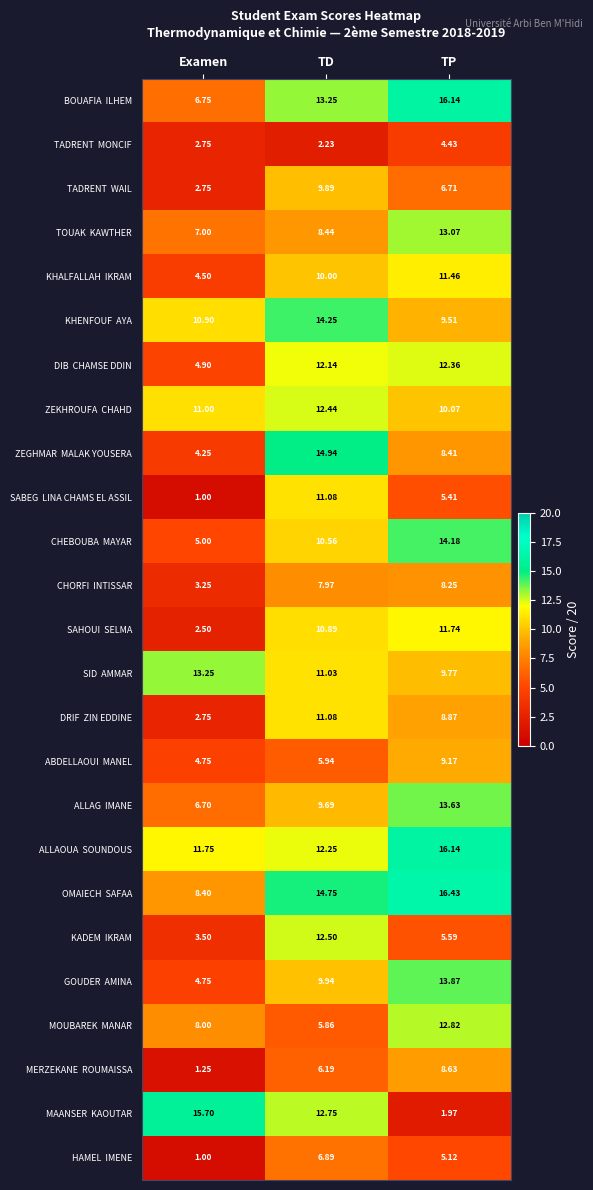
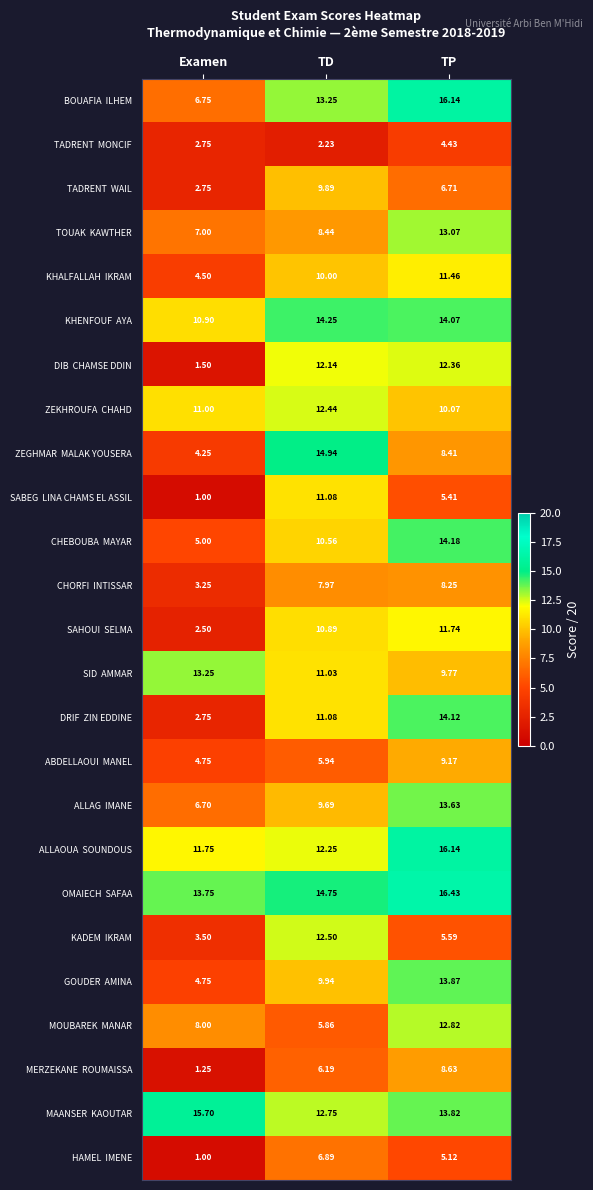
KHENFOUF AYA, TP: 9.51 -> 14.07
DIB CHAMSE DDIN, Examen: 4.90 -> 1.50
DRIF ZIN EDDINE, TP: 8.87 -> 14.12
OMAIECH SAFAA, Examen: 8.40 -> 13.75
MAANSER KAOUTAR, TP: 1.97 -> 13.82
